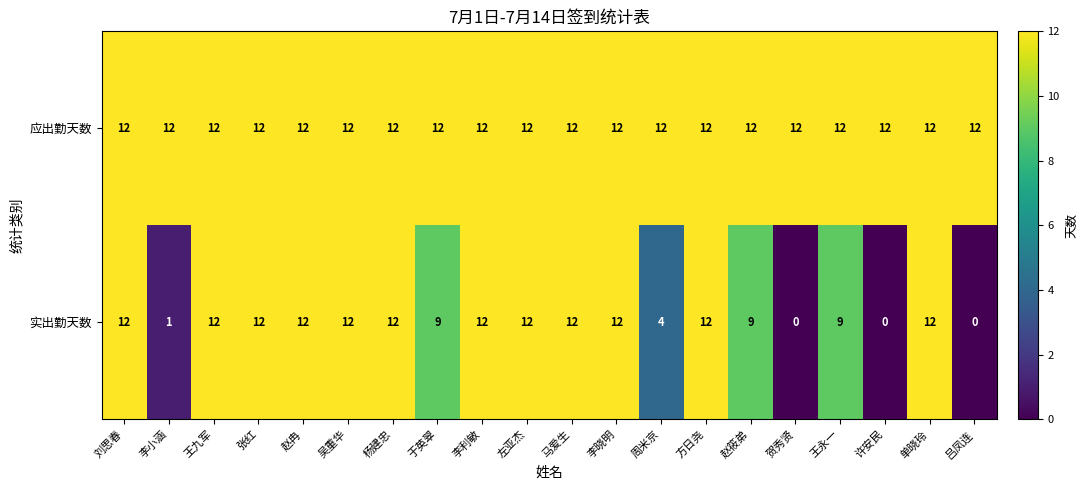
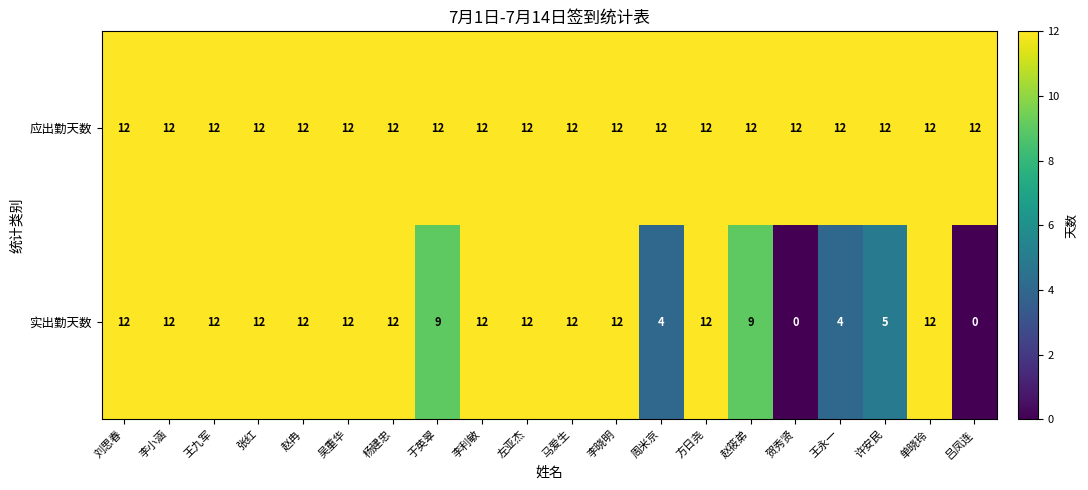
实出勤天数, 李小涵: 1 -> 12
实出勤天数, 王永一: 9 -> 4
实出勤天数, 许安民: 0 -> 5
